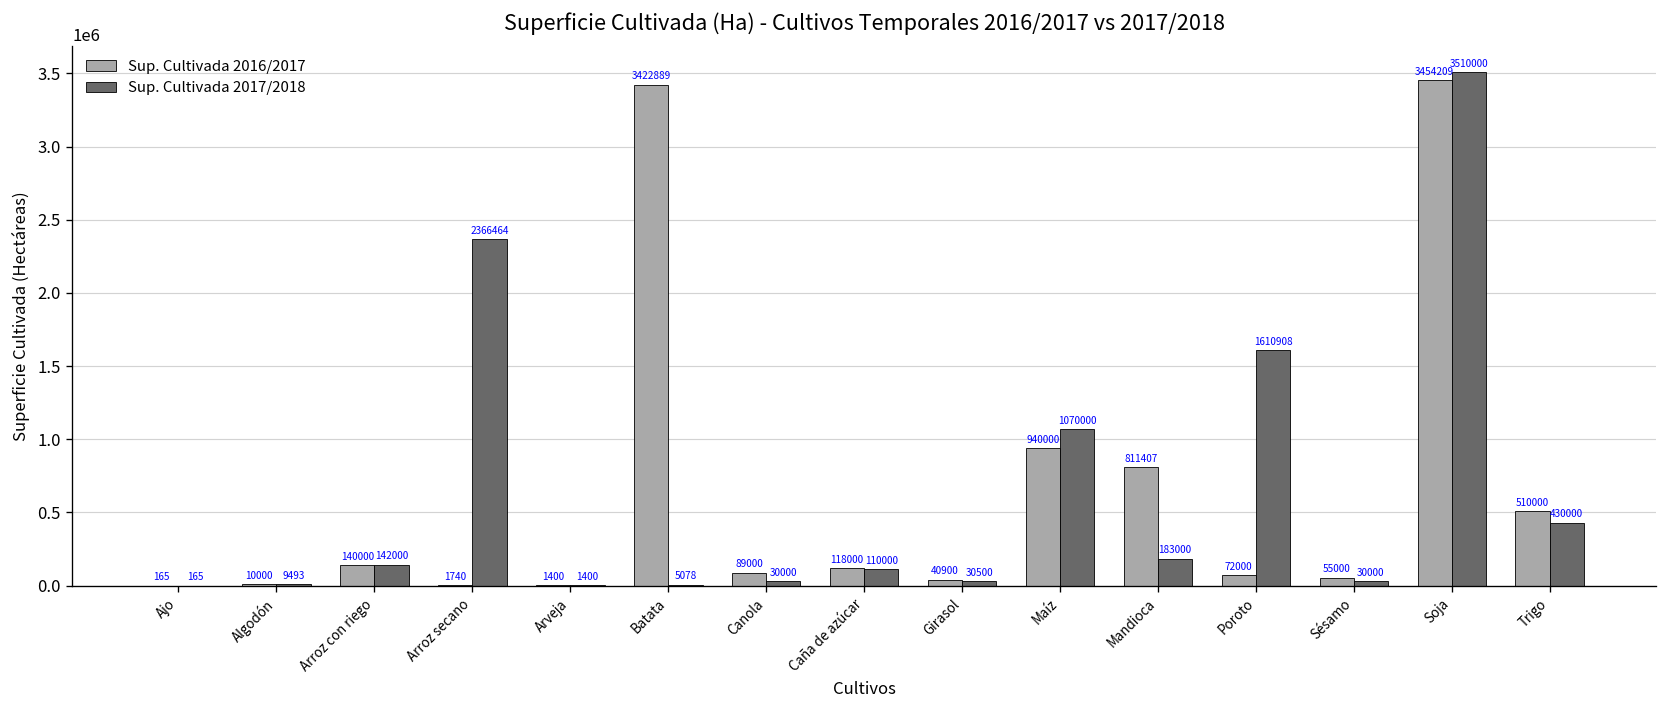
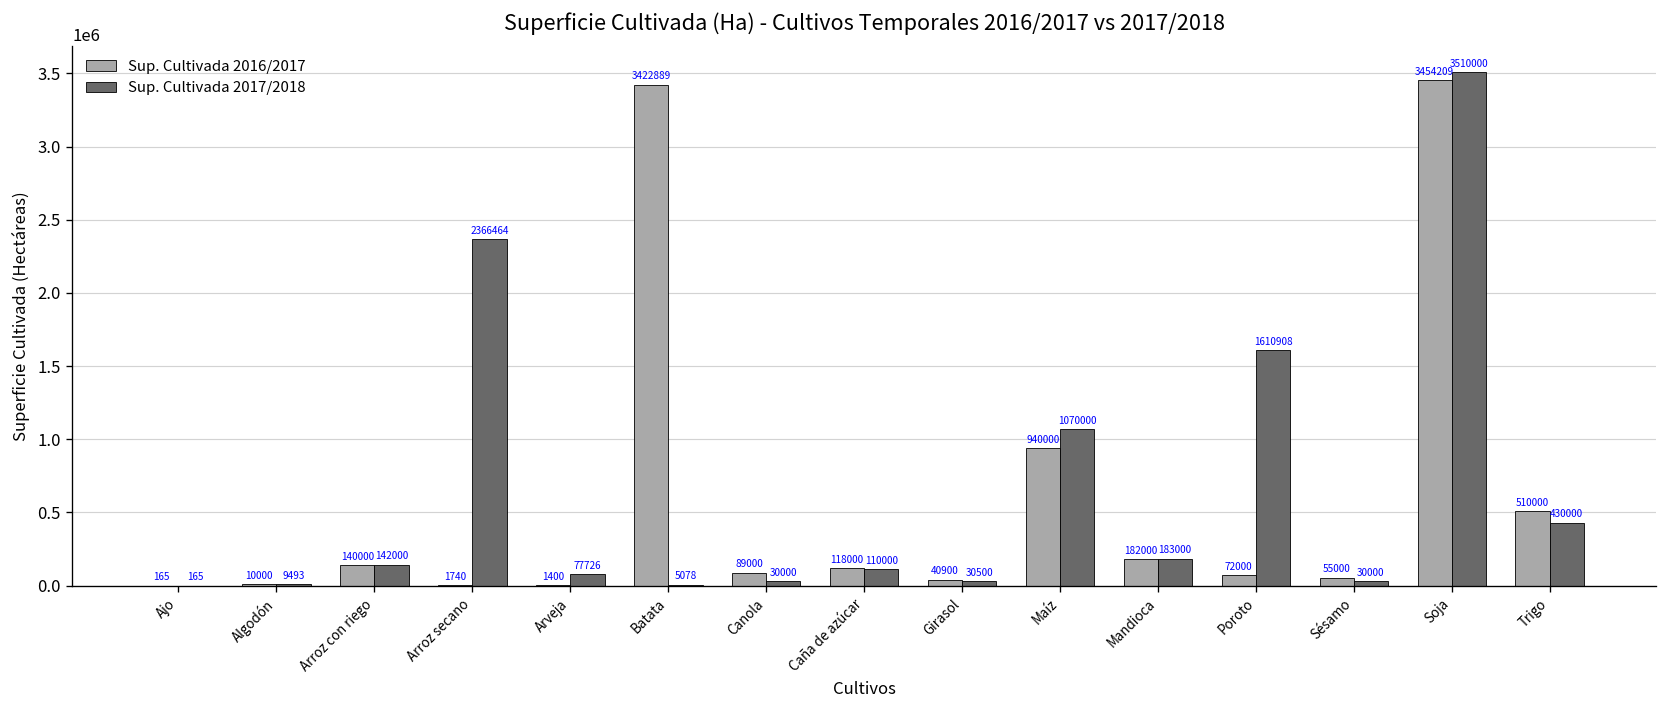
Sup. Cultivada 2017/2018, Arveja: 1400 -> 77726
Sup. Cultivada 2016/2017, Mandioca: 811407 -> 182000
